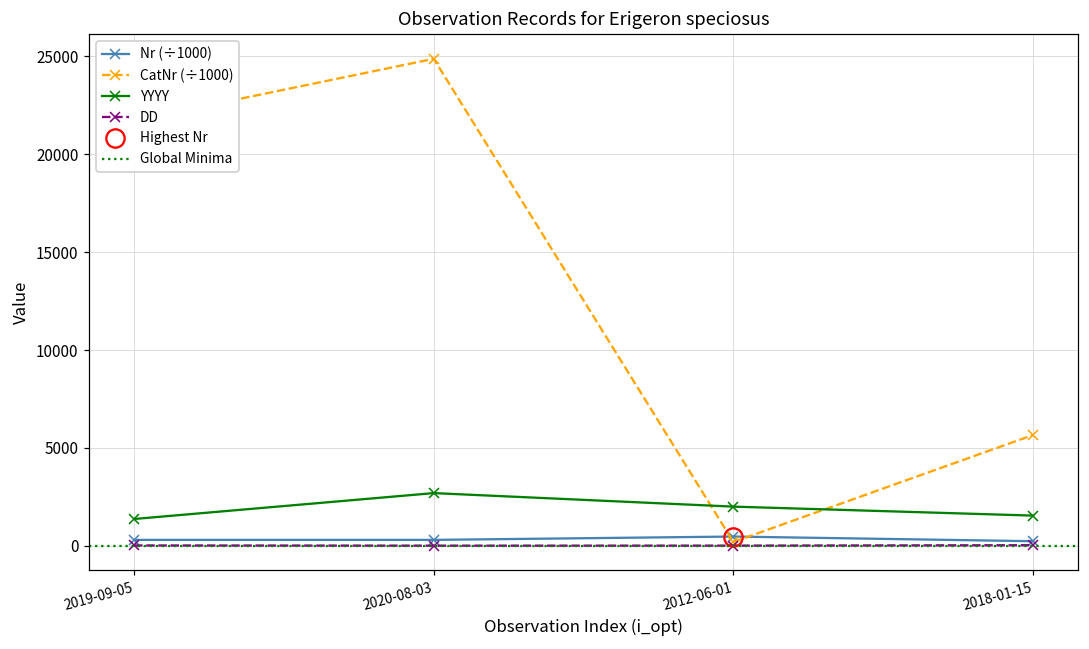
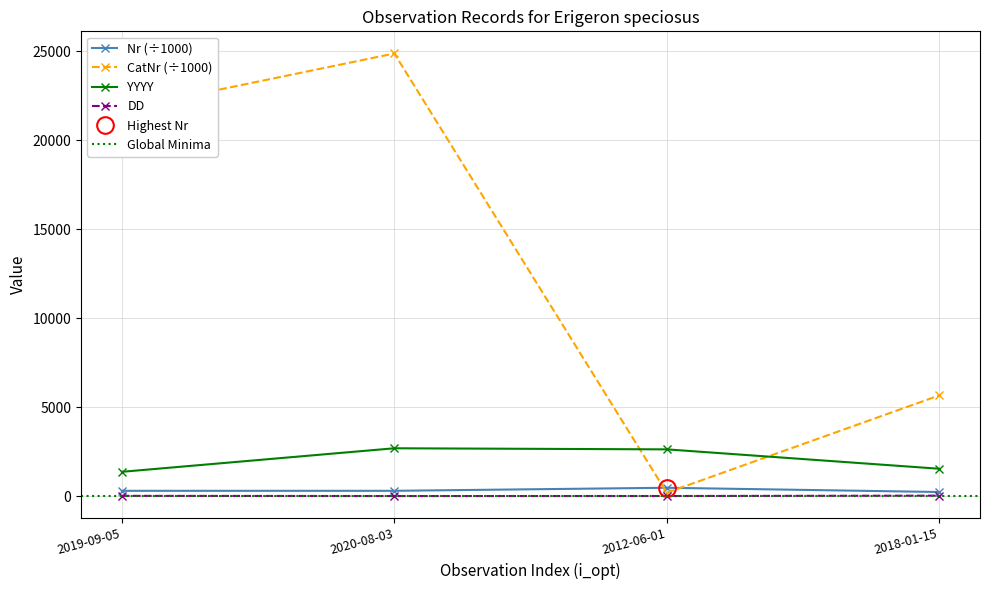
YYYY, 2012-06-01: 2000 -> 2600
